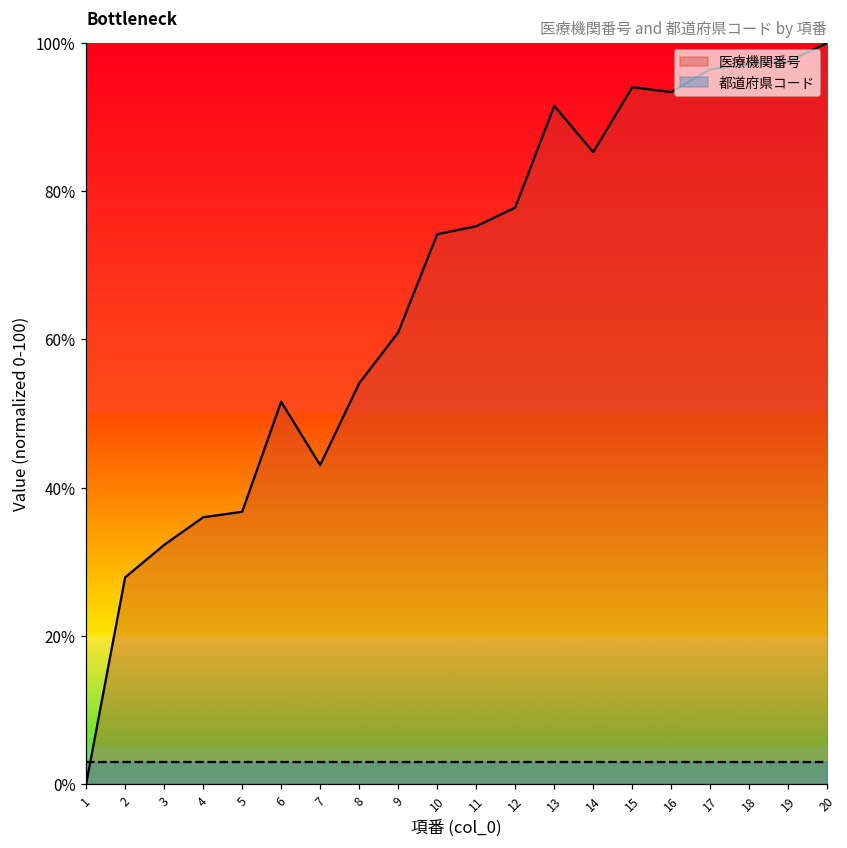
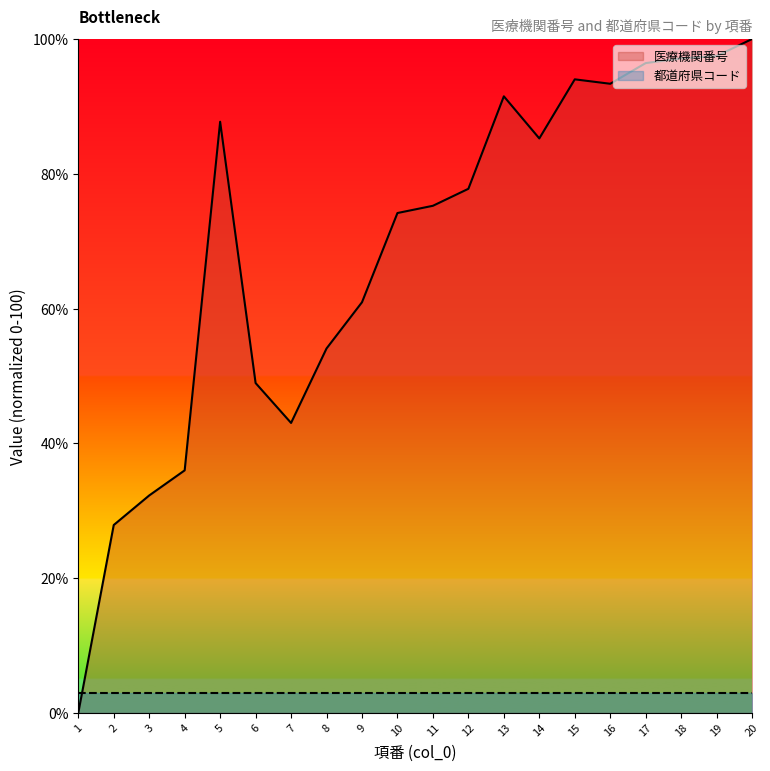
医療機関番号, 5: 37% -> 88%
医療機関番号, 6: 52% -> 49%
